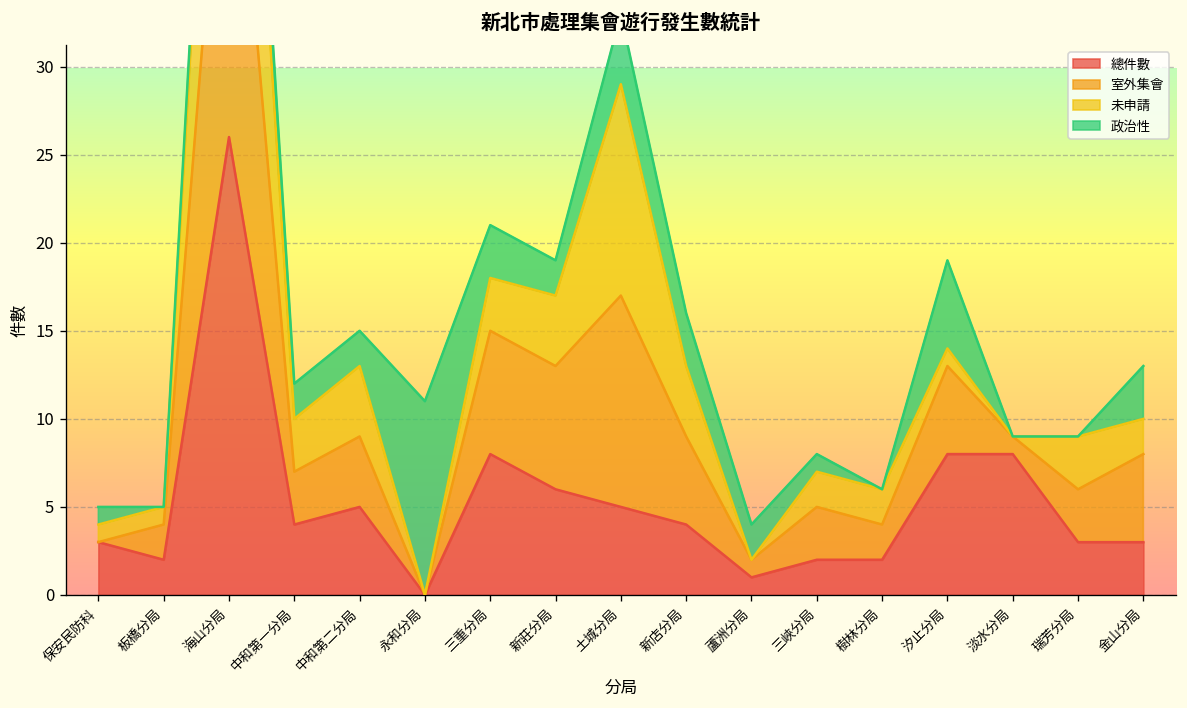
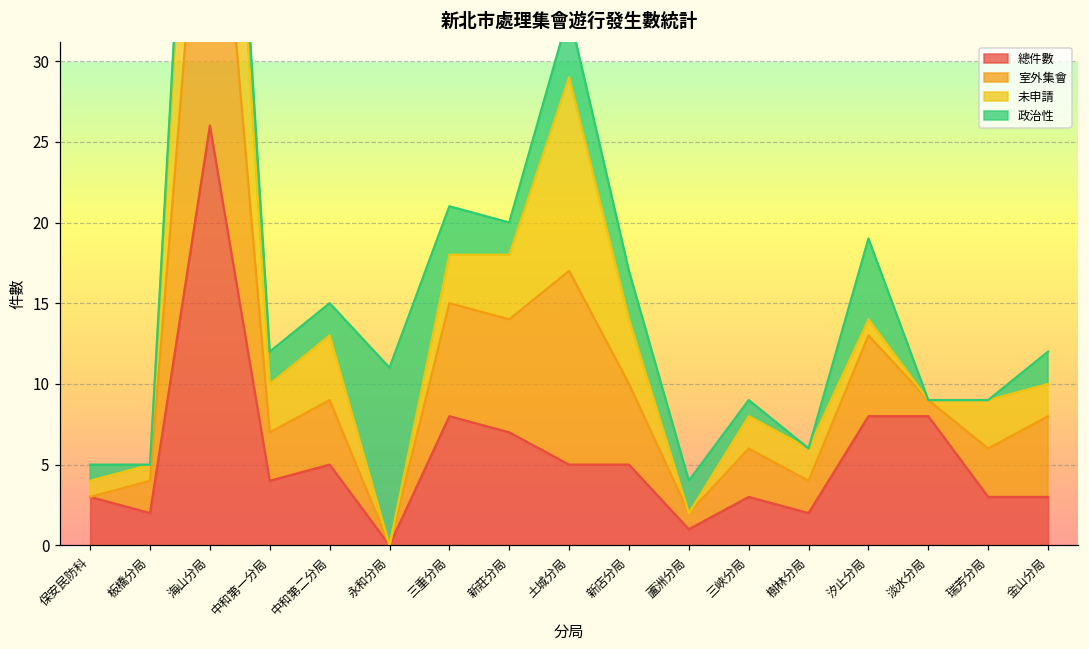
總件數, 新莊分局: 6 -> 7
總件數, 新店分局: 4 -> 5
總件數, 三峽分局: 2 -> 3
政治性, 金山分局: 3 -> 2
